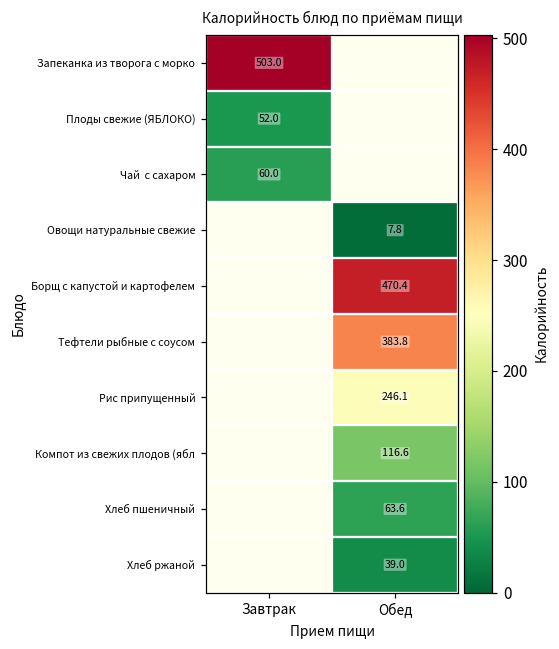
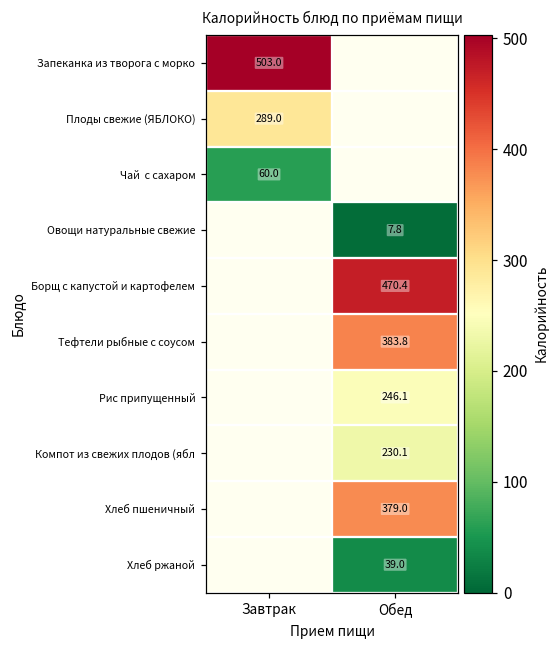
Плоды свежие (ЯБЛОКО), Завтрак: 52.0 -> 289.0
Компот из свежих плодов (ябл, Обед: 116.6 -> 230.1
Хлеб пшеничный, Обед: 63.6 -> 379.0
